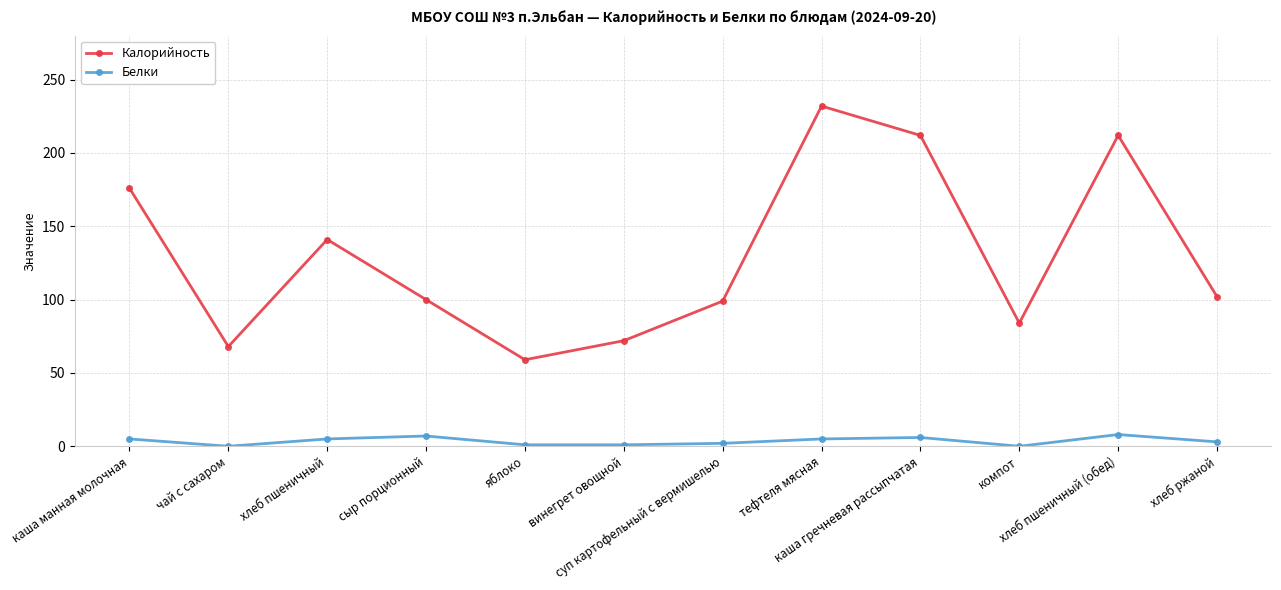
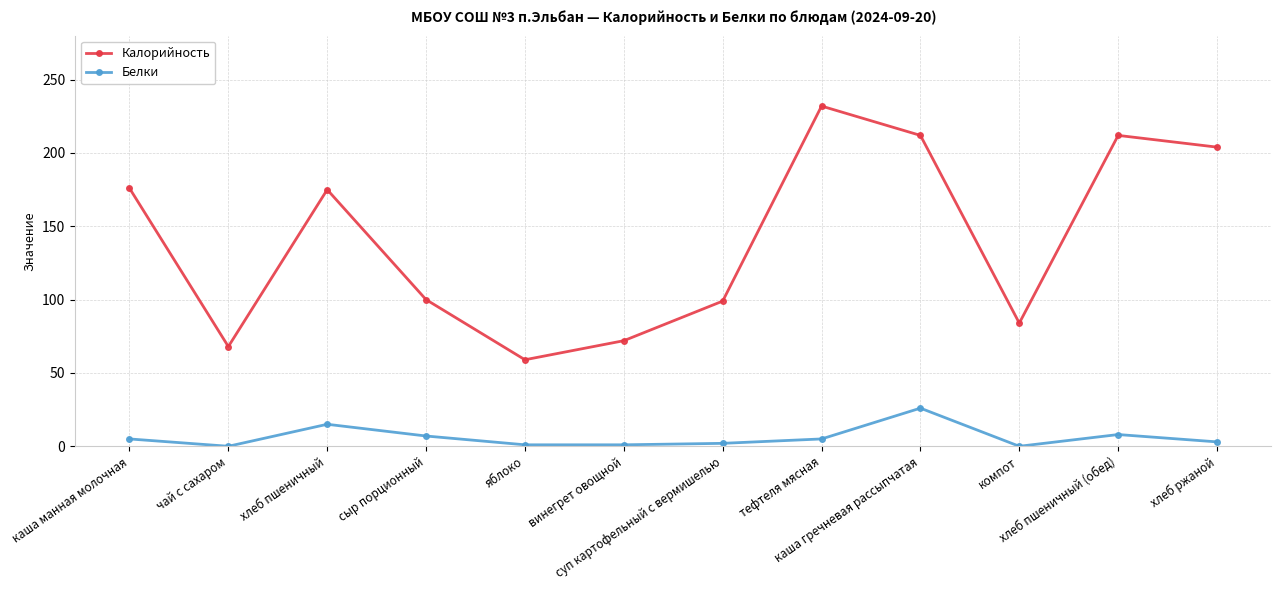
Калорийность, хлеб пшеничный: 141 -> 175
Белки, хлеб пшеничный: 5 -> 15
Белки, каша гречневая рассыпчатая: 6 -> 26
Калорийность, хлеб ржаной: 102 -> 204
